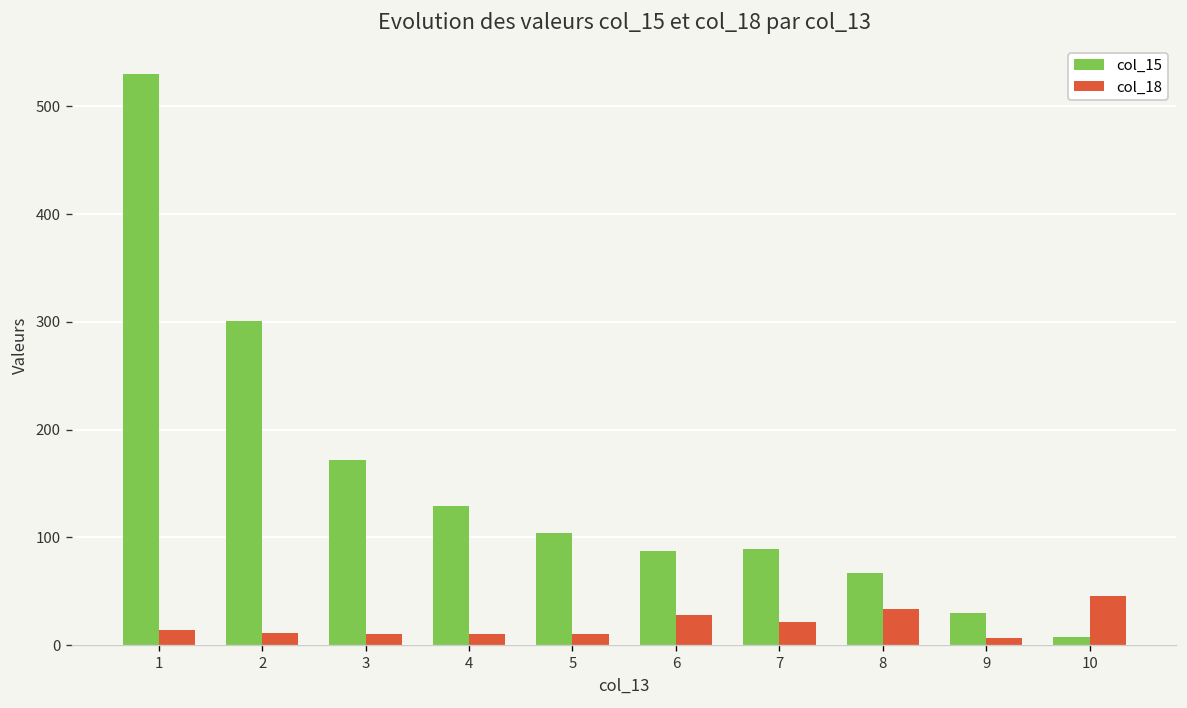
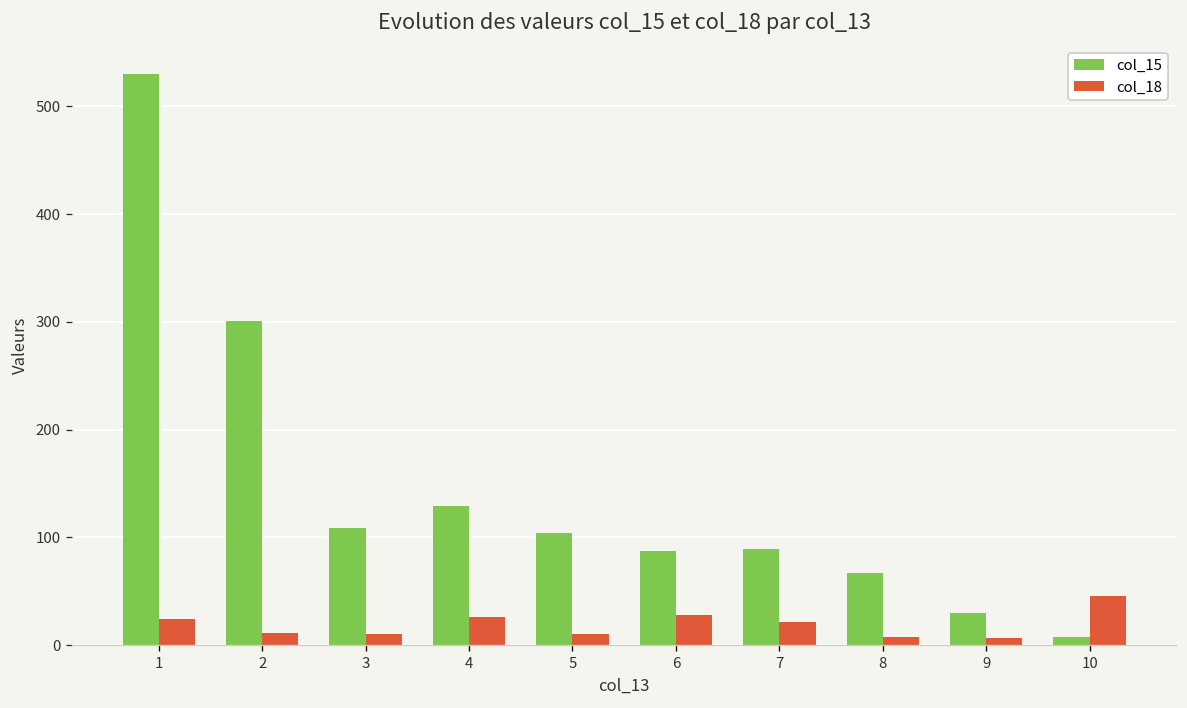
col_18, 1: 10 -> 20
col_15, 3: 170 -> 110
col_18, 4: 10 -> 30
col_18, 8: 30 -> 10
